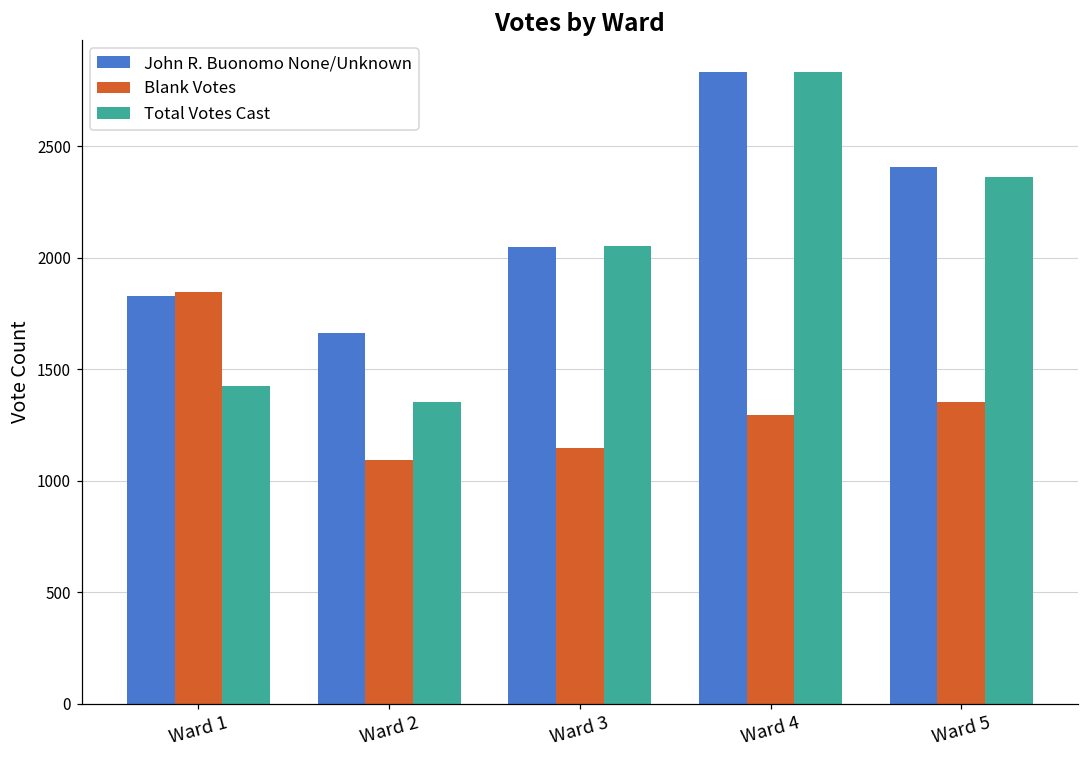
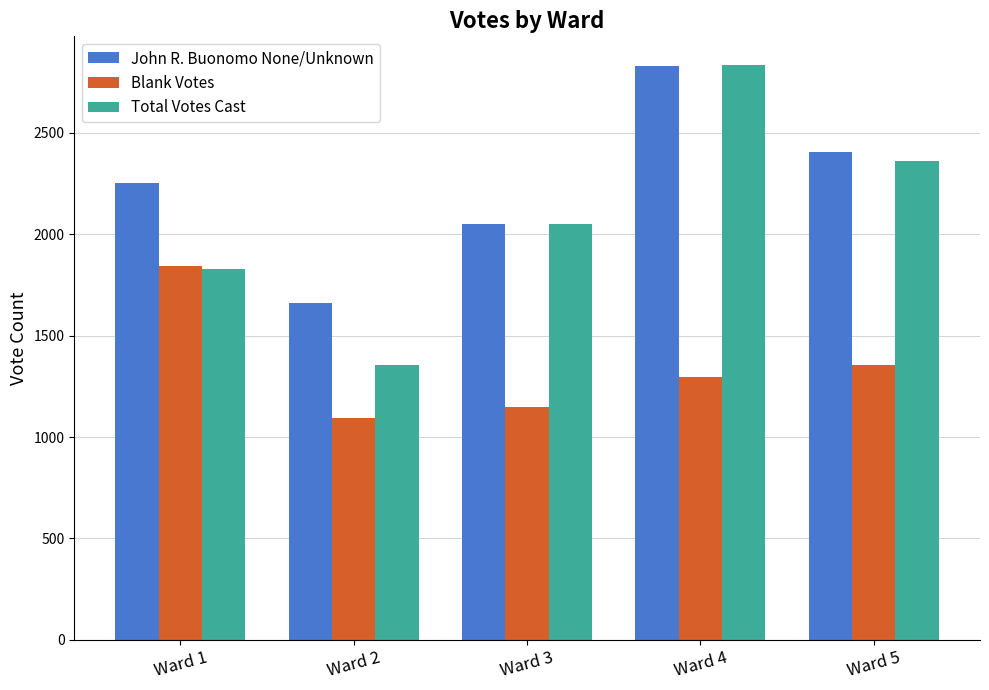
John R. Buonomo None/Unknown, Ward 1: 1830 -> 2250
Total Votes Cast, Ward 1: 1420 -> 1830
